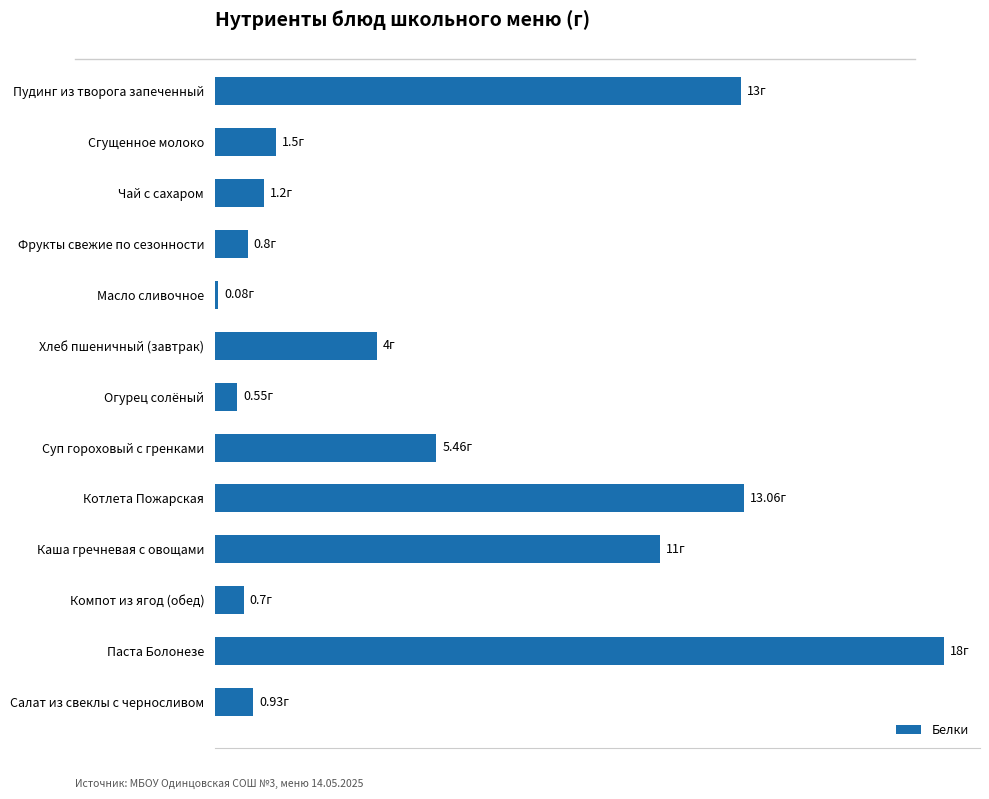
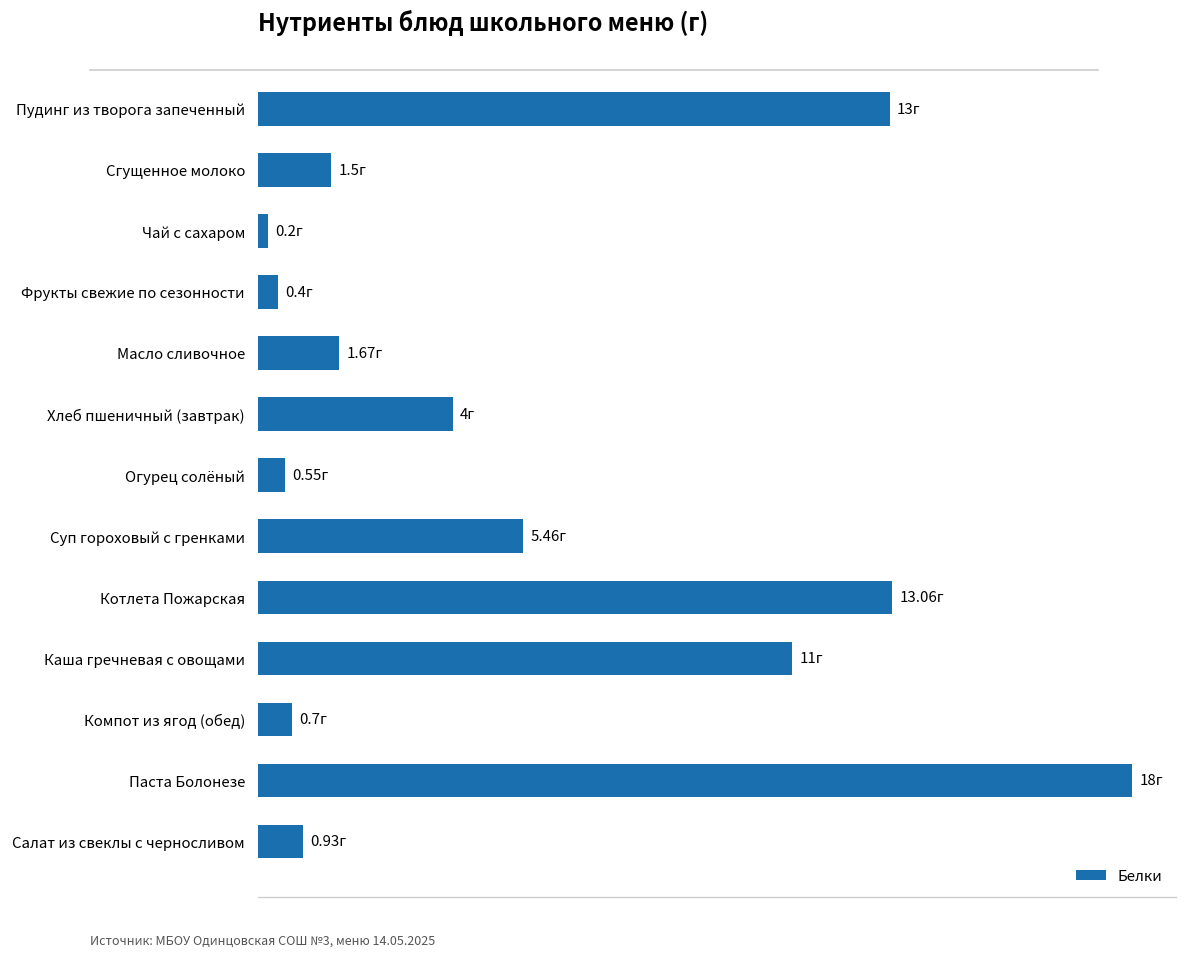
Чай с сахаром: 1.2г -> 0.2г
Фрукты свежие по сезонности: 0.8г -> 0.4г
Масло сливочное: 0.08г -> 1.67г
